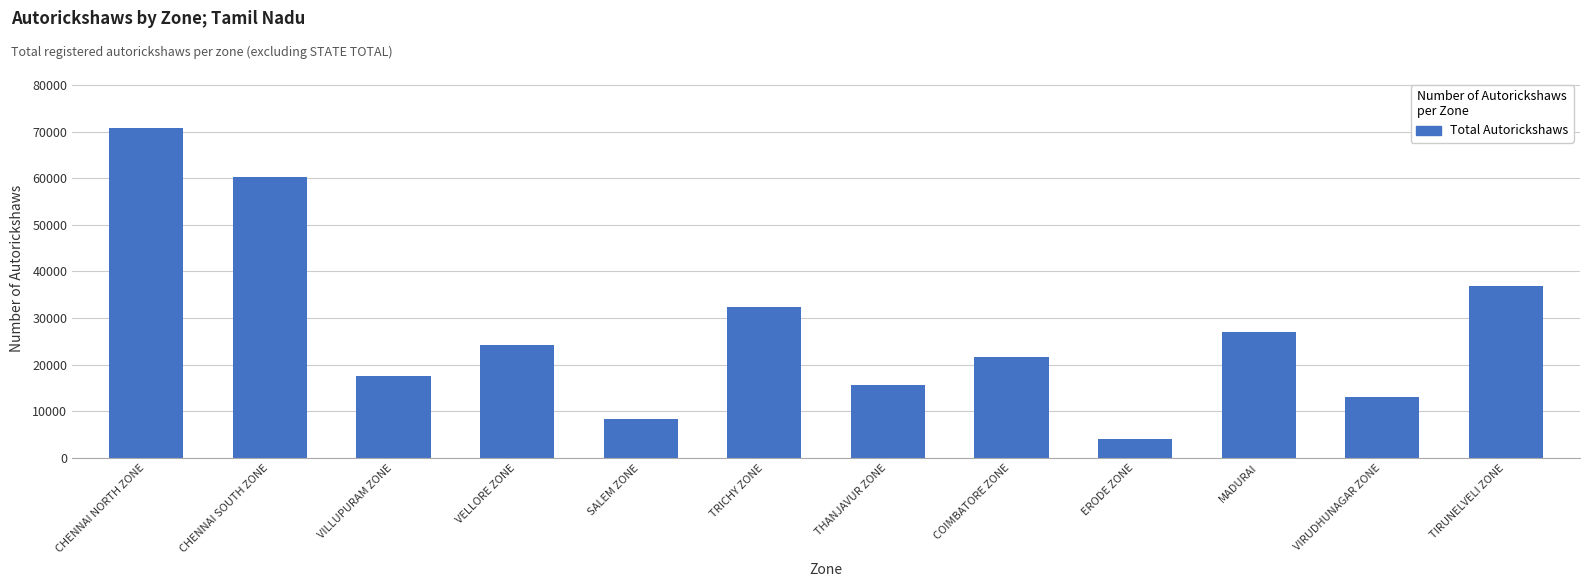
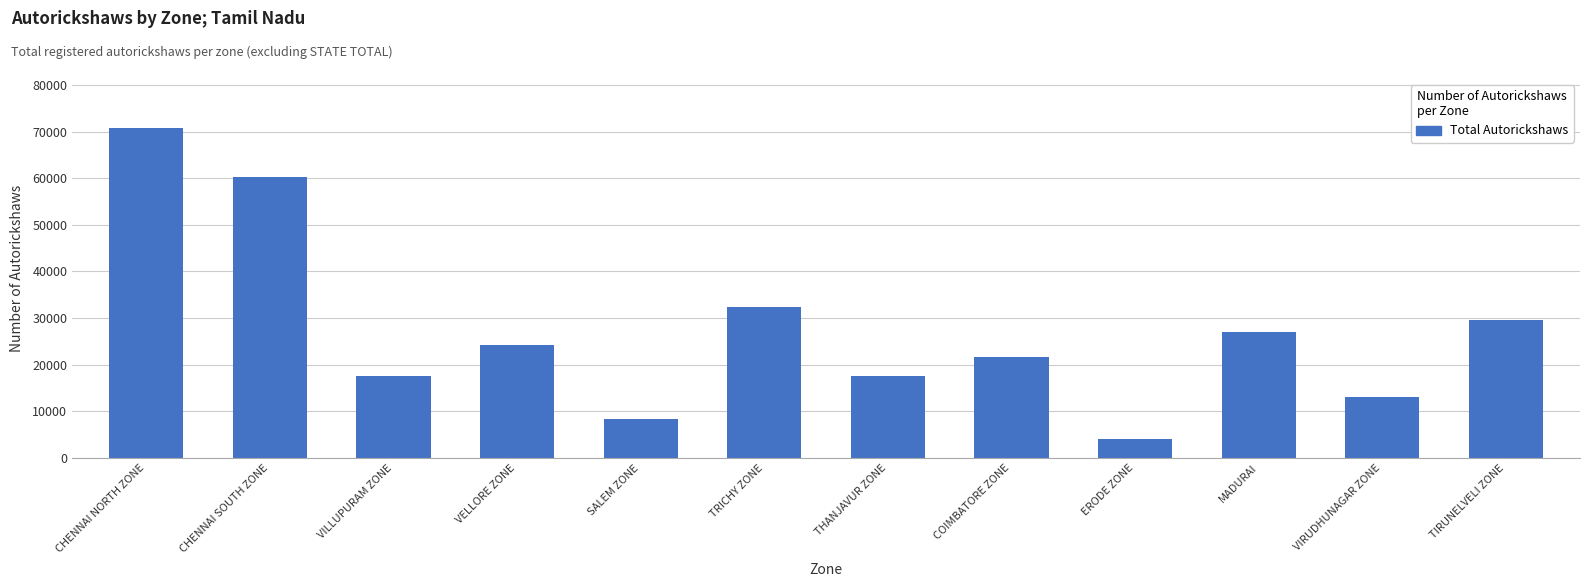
THANJAVUR ZONE: 16000 -> 18000
TIRUNELVELI ZONE: 37000 -> 30000
